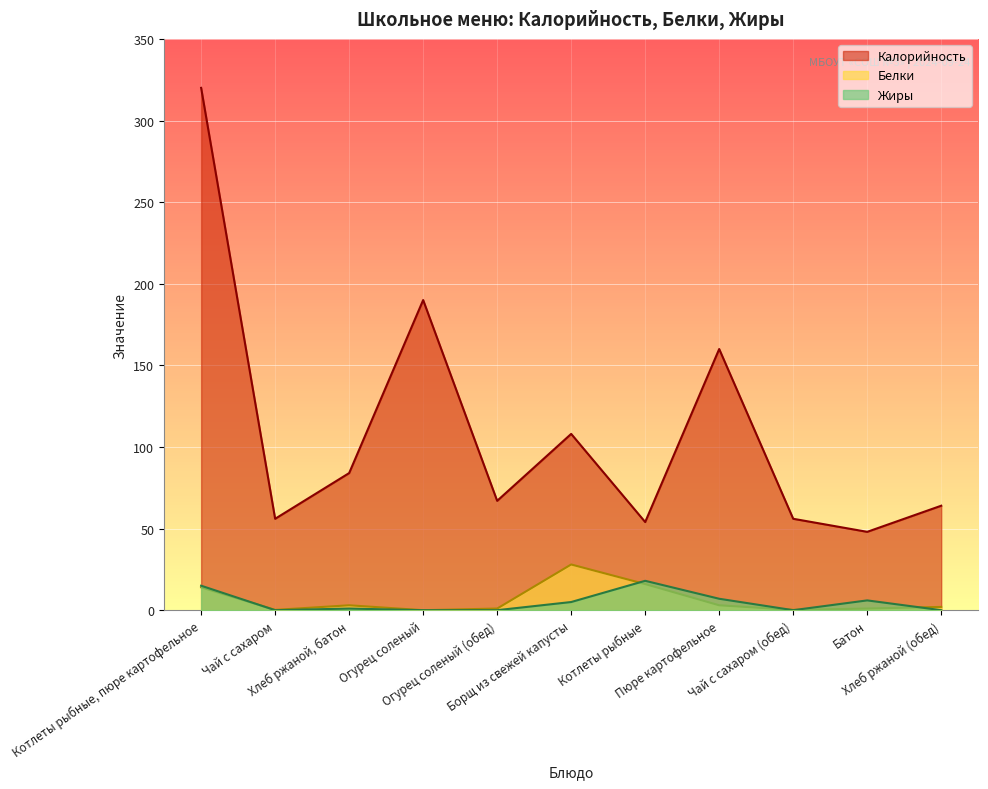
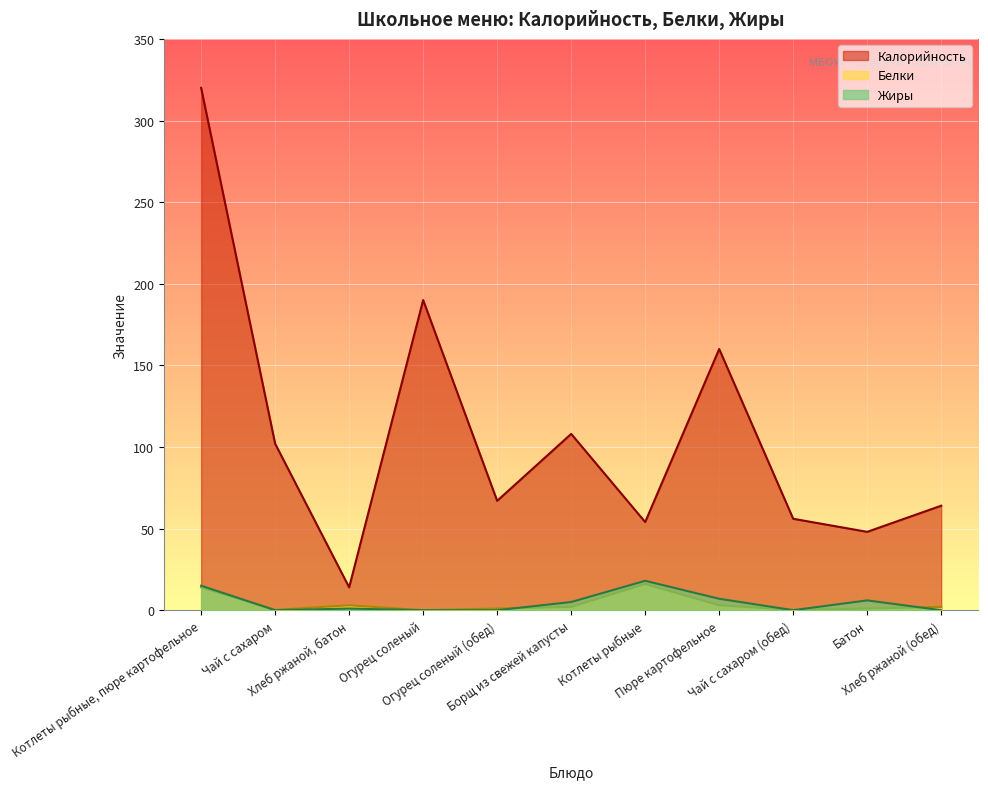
Калорийность, Чай с сахаром: 56 -> 102
Калорийность, Хлеб ржаной, батон: 84 -> 14
Белки, Борщ из свежей капусты: 28 -> 2
